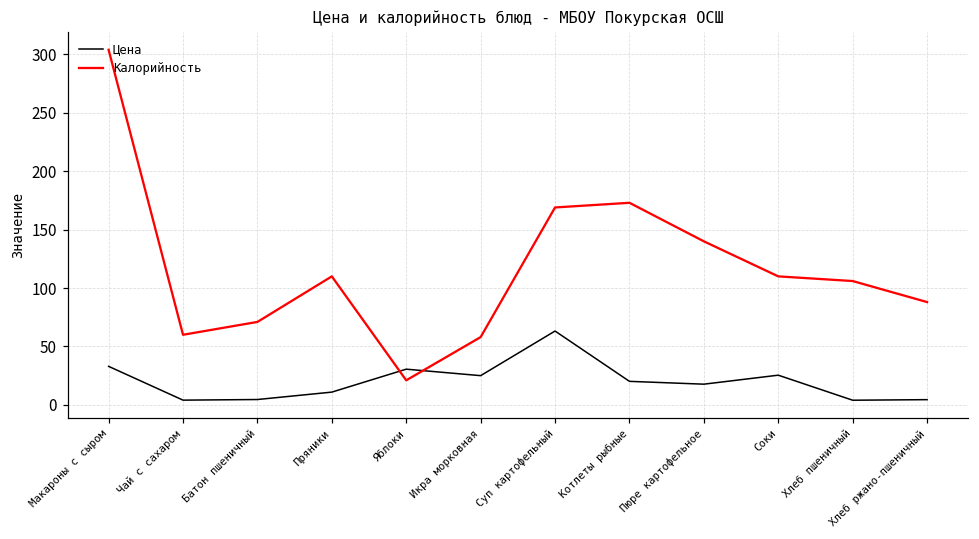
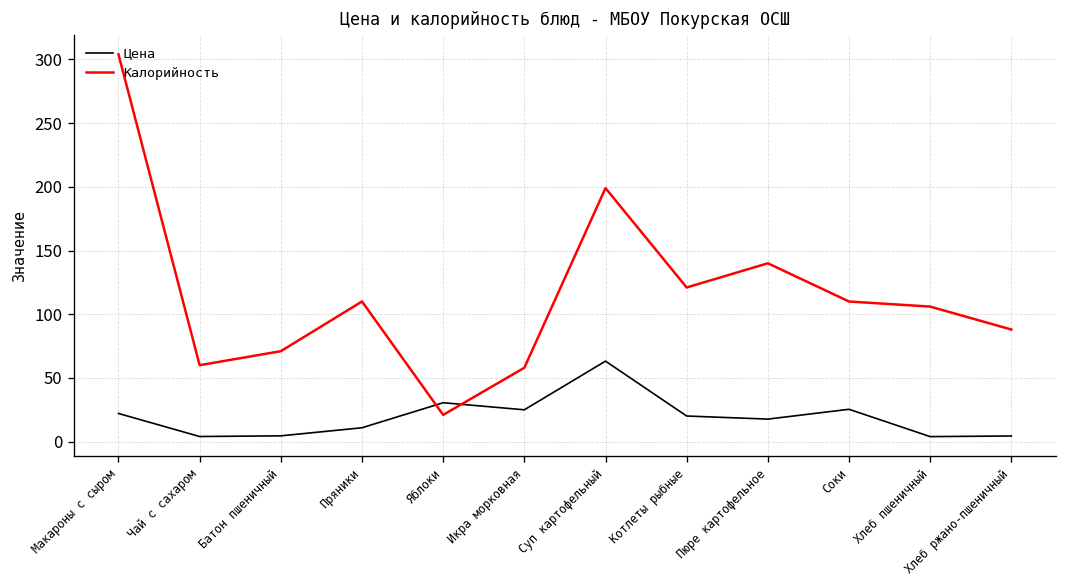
Цена, Макароны с сыром: 33 -> 22
Калорийность, Суп картофельный: 169 -> 199
Калорийность, Котлеты рыбные: 173 -> 121
